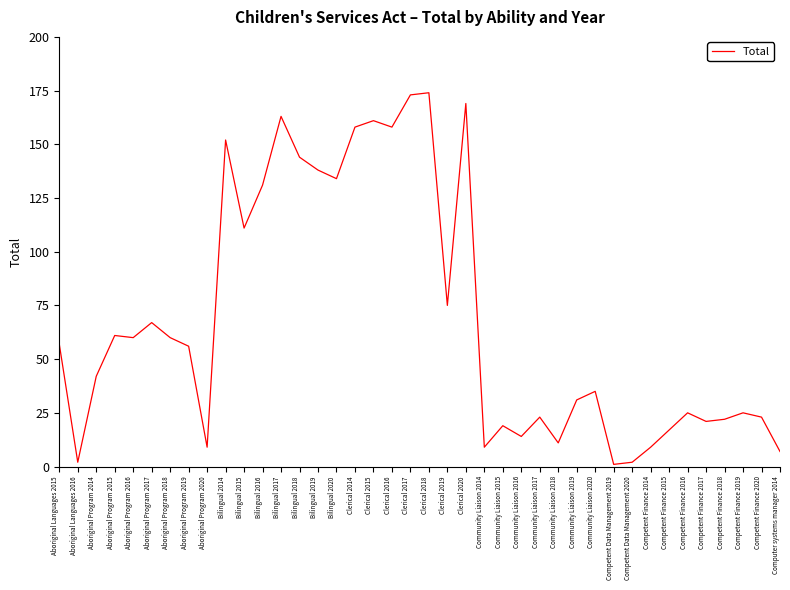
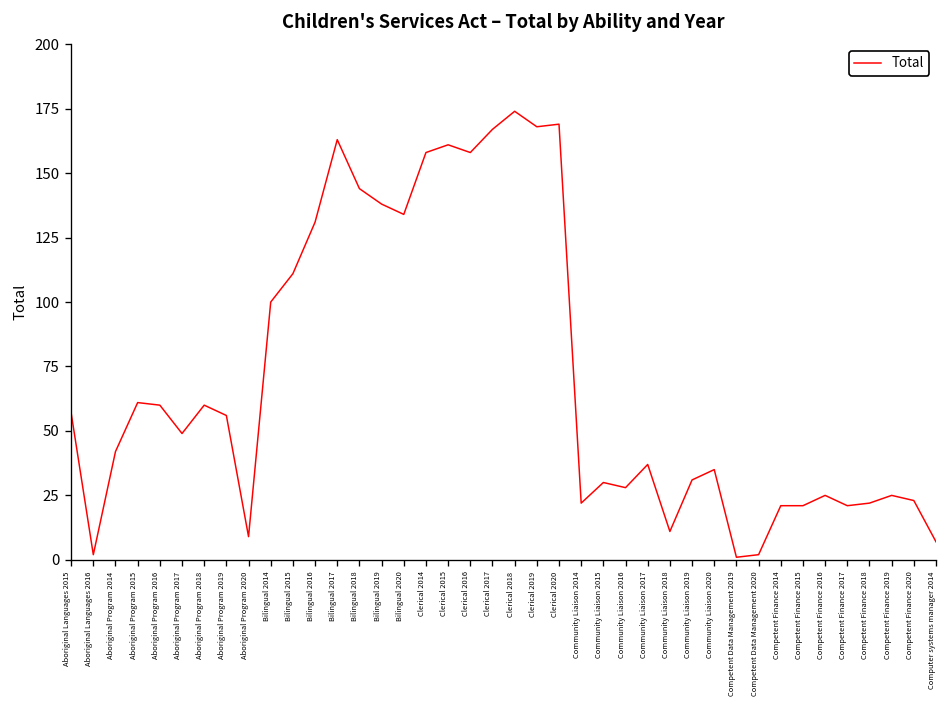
Aboriginal Program 2017: 67 -> 49
Bilingual 2014: 152 -> 100
Clerical 2017: 173 -> 167
Clerical 2019: 75 -> 168
Community Liaison 2014: 9 -> 22
Community Liaison 2015: 19 -> 30
Community Liaison 2016: 14 -> 28
Community Liaison 2017: 23 -> 37
Competent Finance 2014: 9 -> 21
Competent Finance 2015: 17 -> 21
